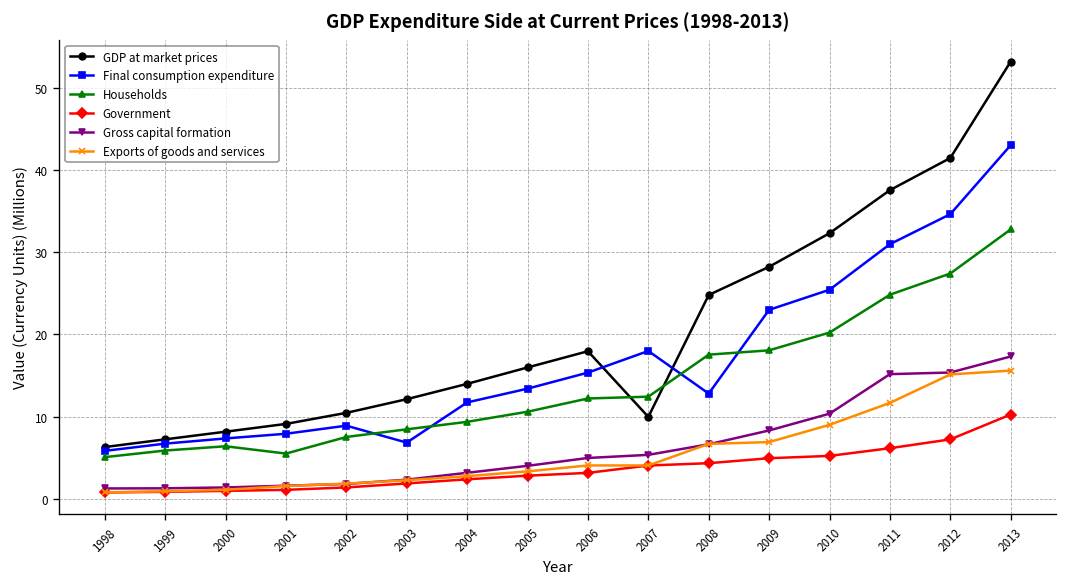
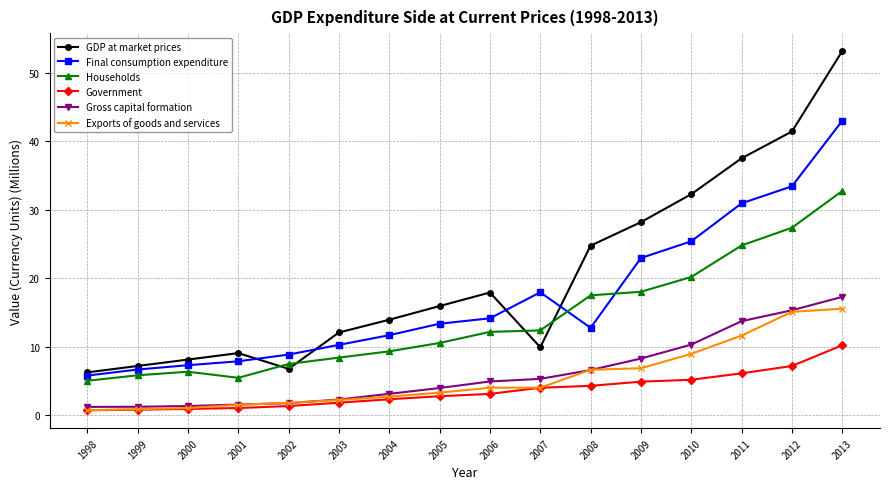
GDP at market prices, 2002: 10 -> 7
Final consumption expenditure, 2003: 7 -> 10
Final consumption expenditure, 2006: 15 -> 14
Gross capital formation, 2011: 15 -> 14
Final consumption expenditure, 2012: 35 -> 33
